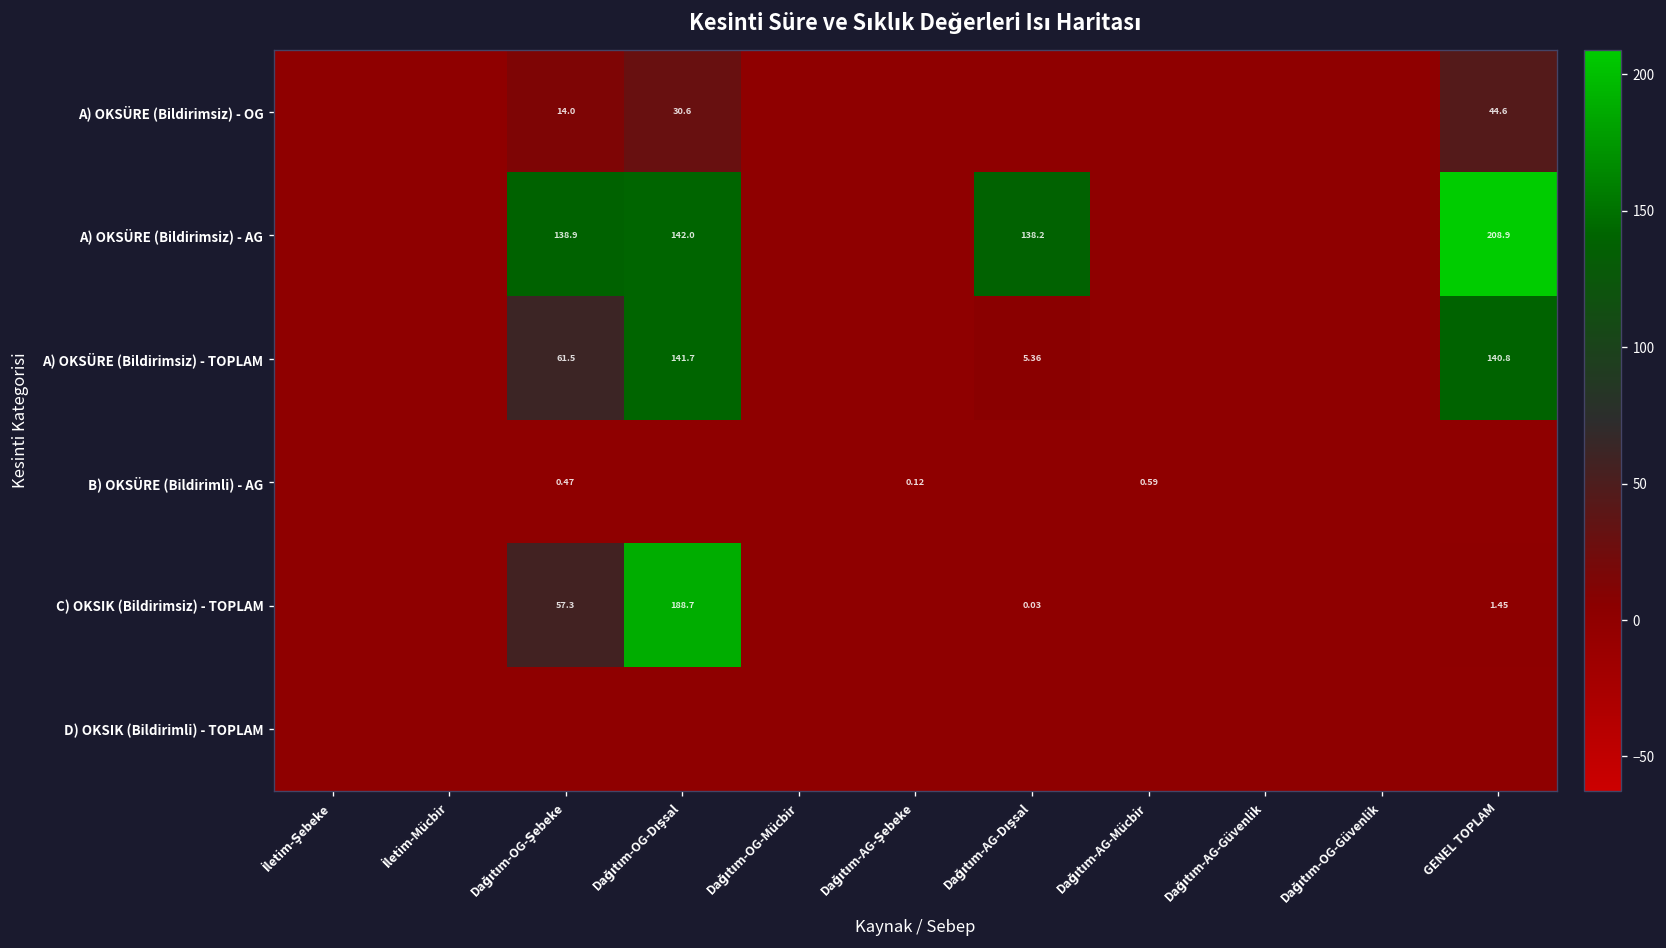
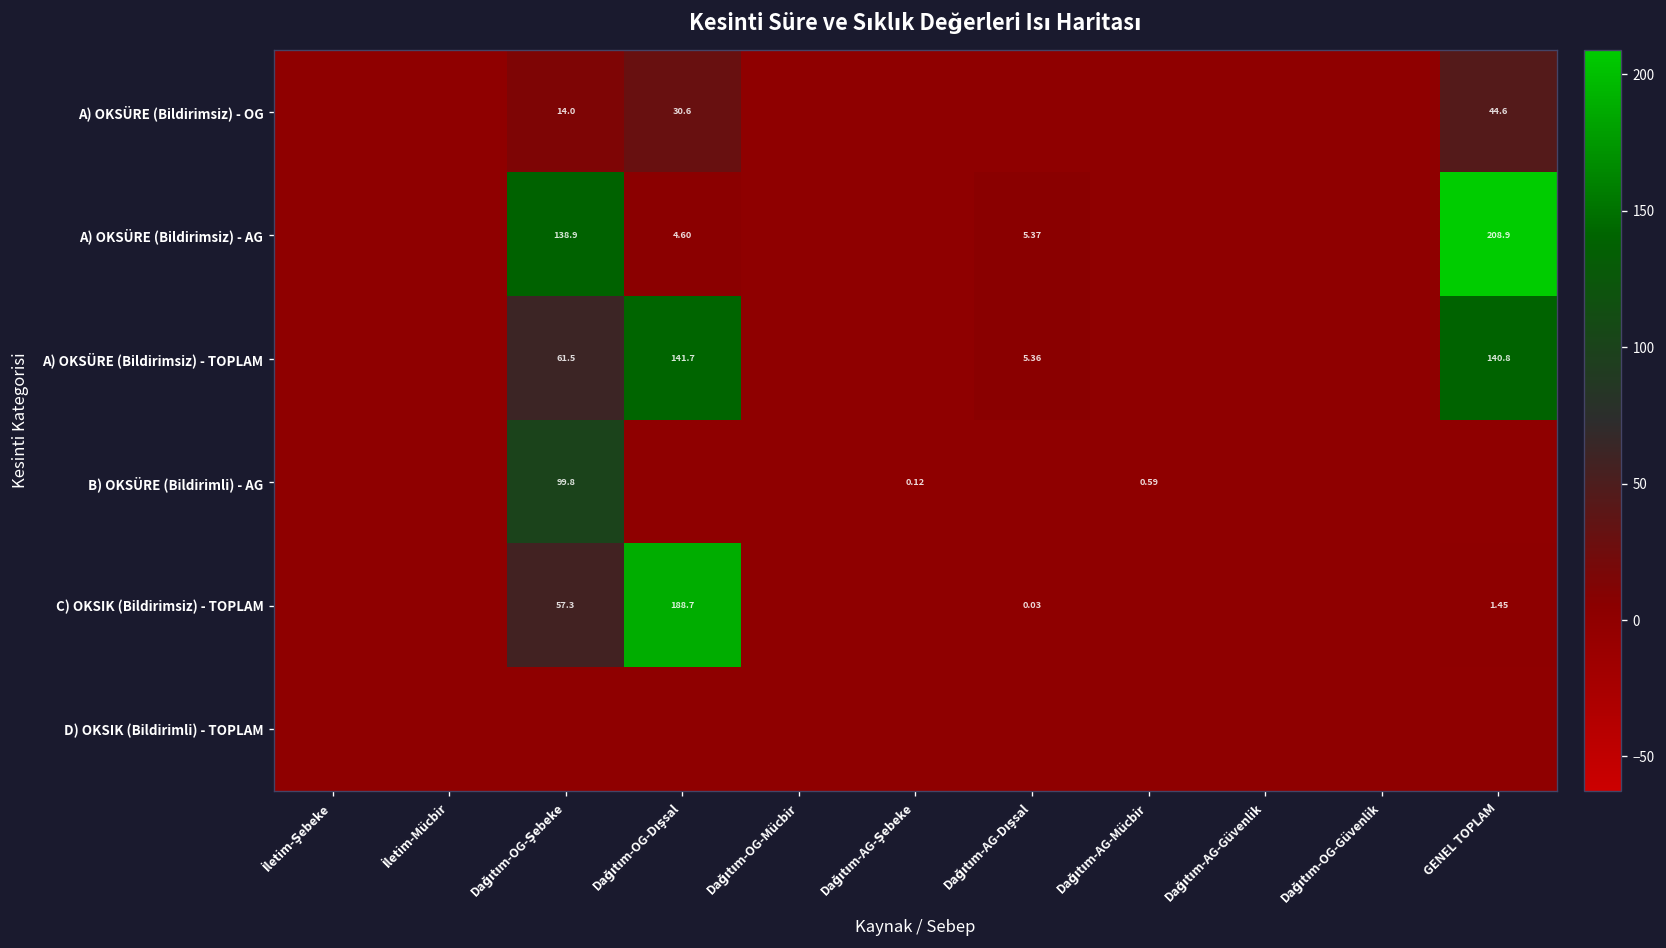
A) OKSÜRE (Bildirimsiz) - AG, Dağıtım-OG-Dışsal: 142.0 -> 4.60
A) OKSÜRE (Bildirimsiz) - AG, Dağıtım-AG-Dışsal: 138.2 -> 5.37
B) OKSÜRE (Bildirimli) - AG, Dağıtım-OG-Şebeke: 0.47 -> 99.8
